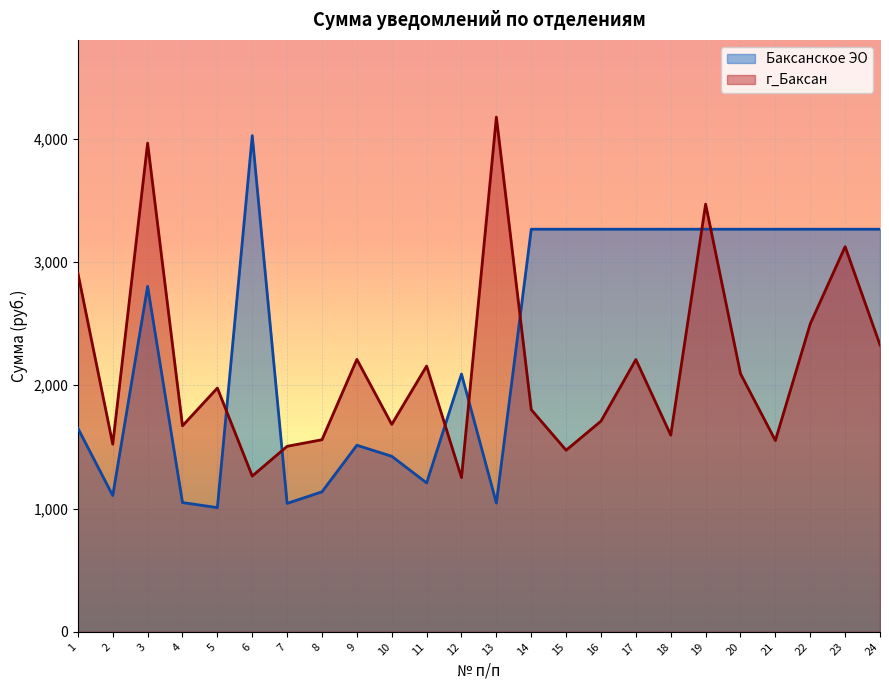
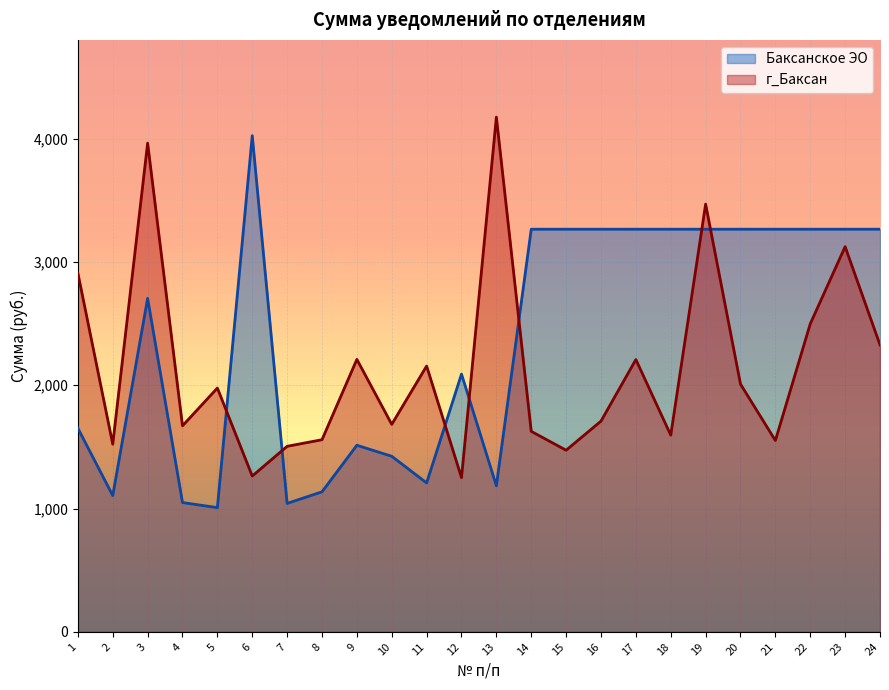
Баксанское ЭО, 3: 2,800 -> 2,700
Баксанское ЭО, 13: 1,040 -> 1,180
г_Баксан, 14: 1,800 -> 1,630
г_Баксан, 20: 2,090 -> 2,010
